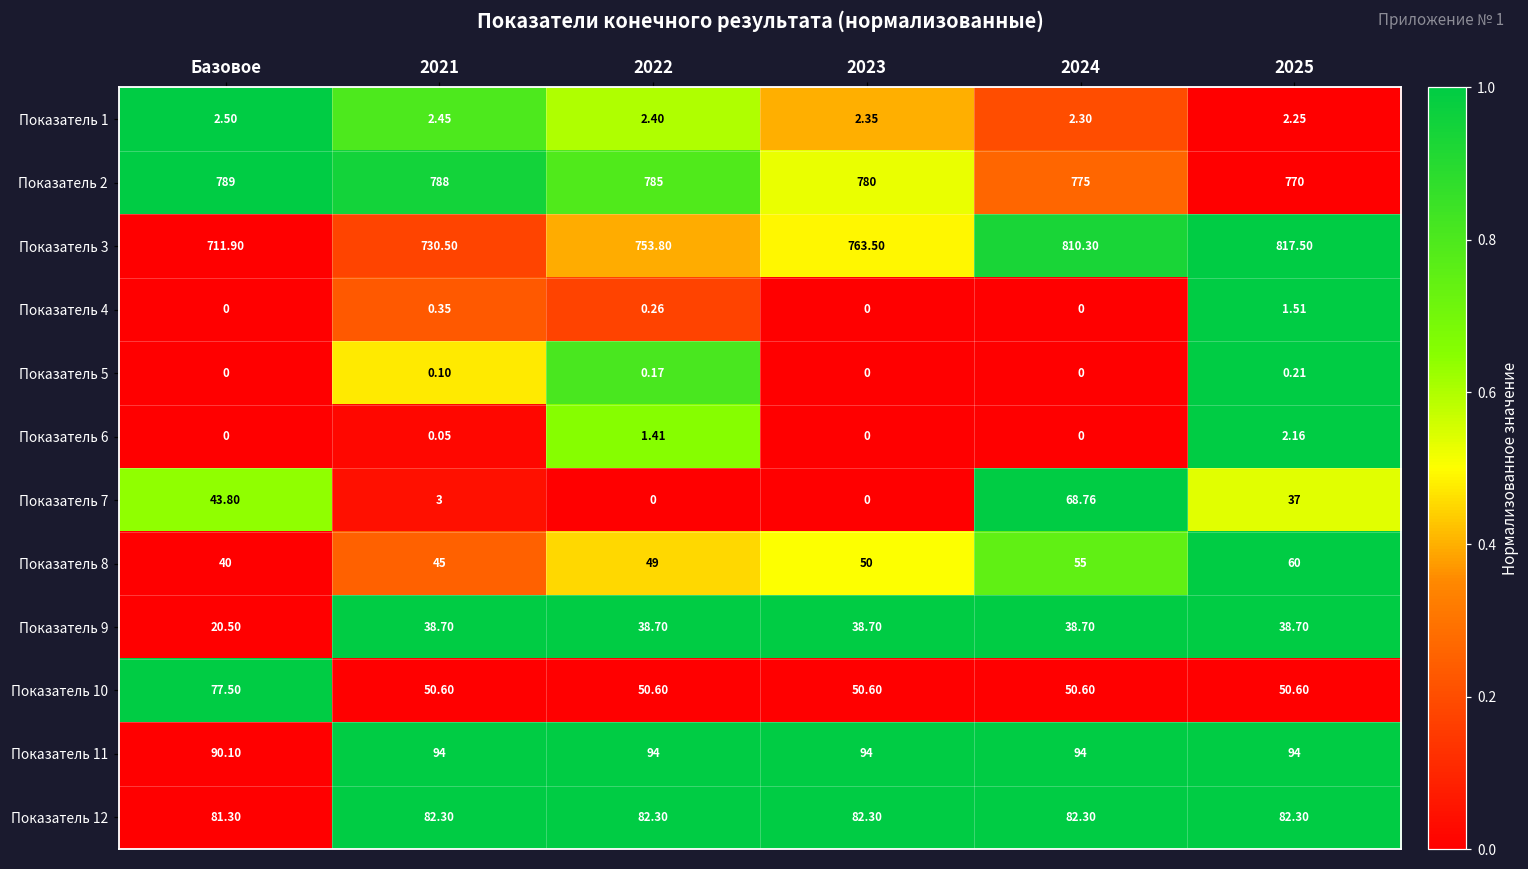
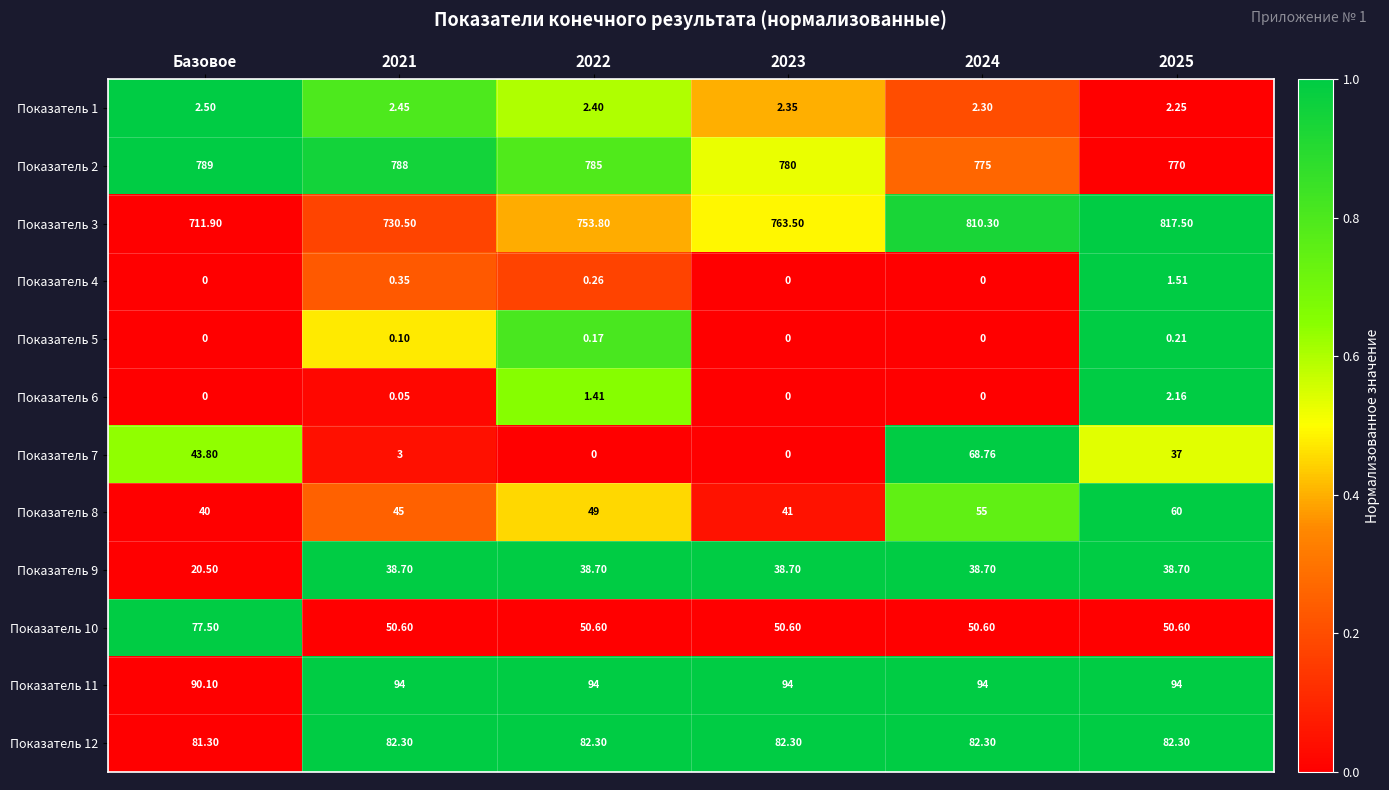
Показатель 8, 2023: 50 -> 41
